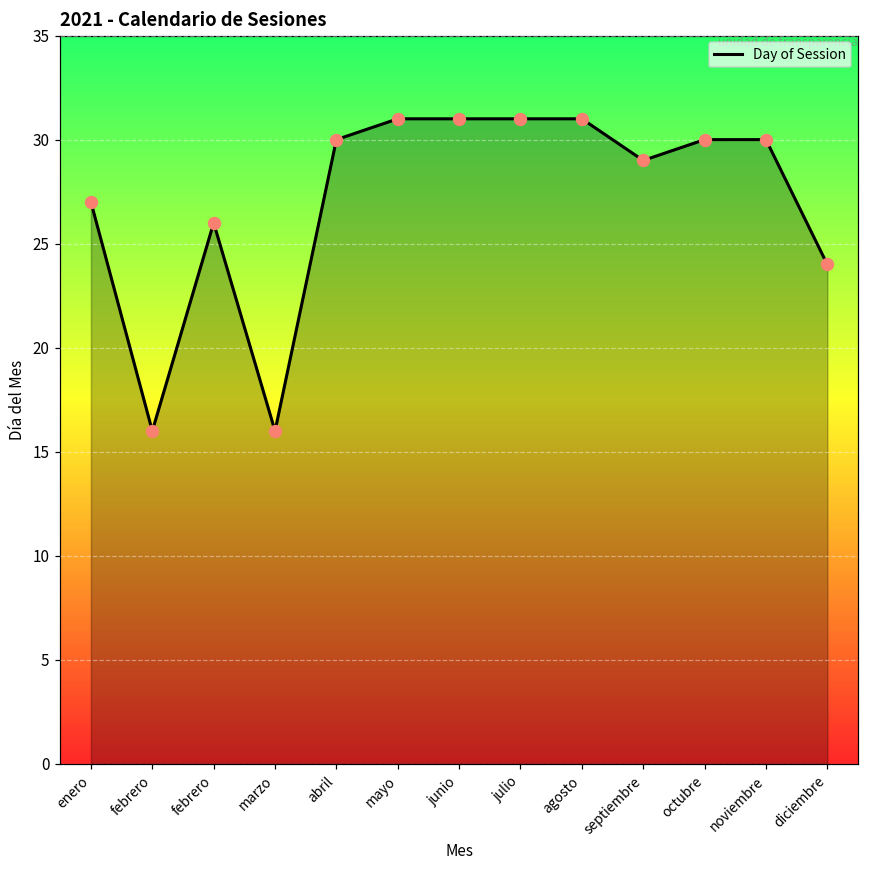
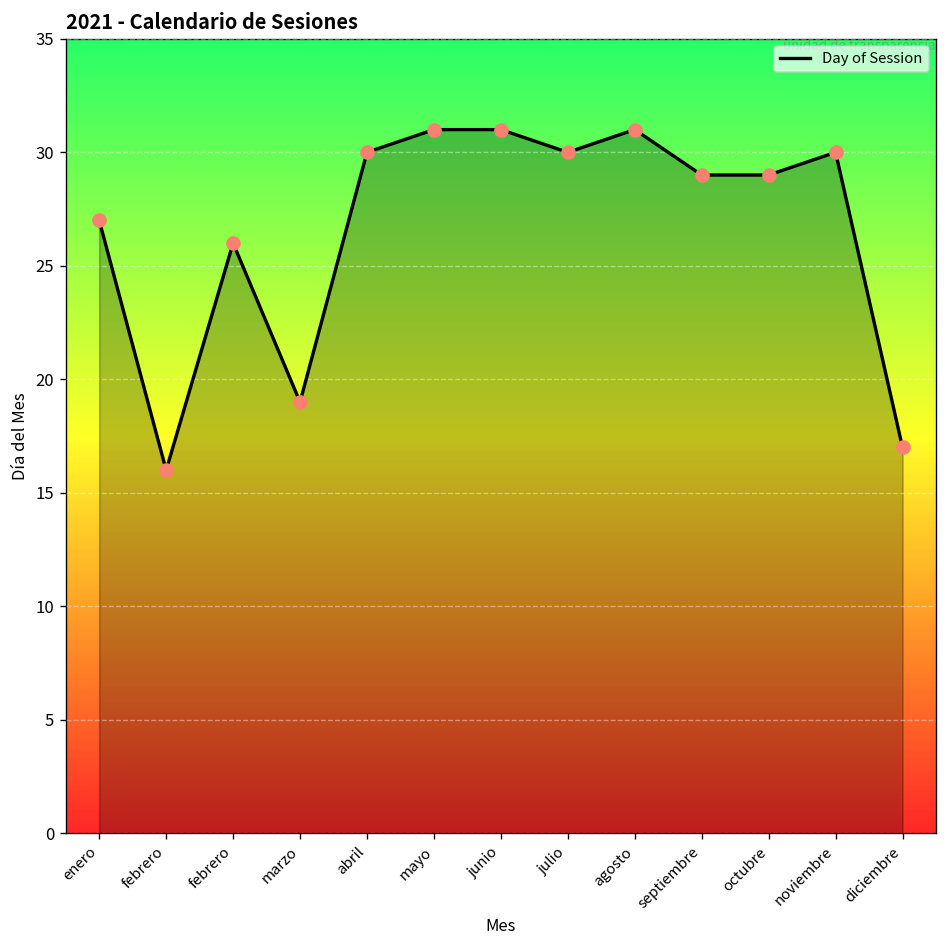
marzo: 16 -> 19
julio: 31 -> 30
octubre: 30 -> 29
diciembre: 24 -> 17
